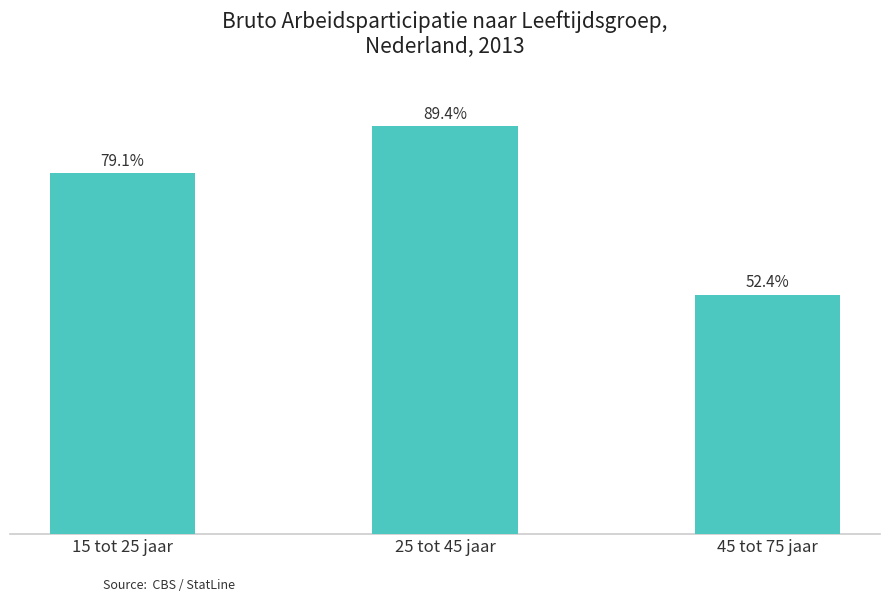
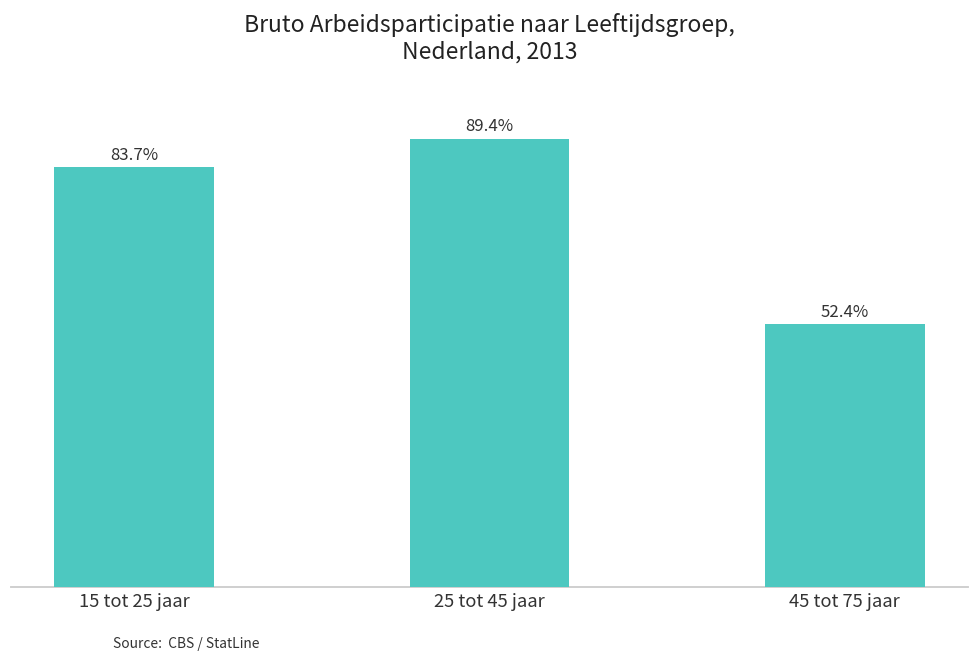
15 tot 25 jaar: 79.1% -> 83.7%
